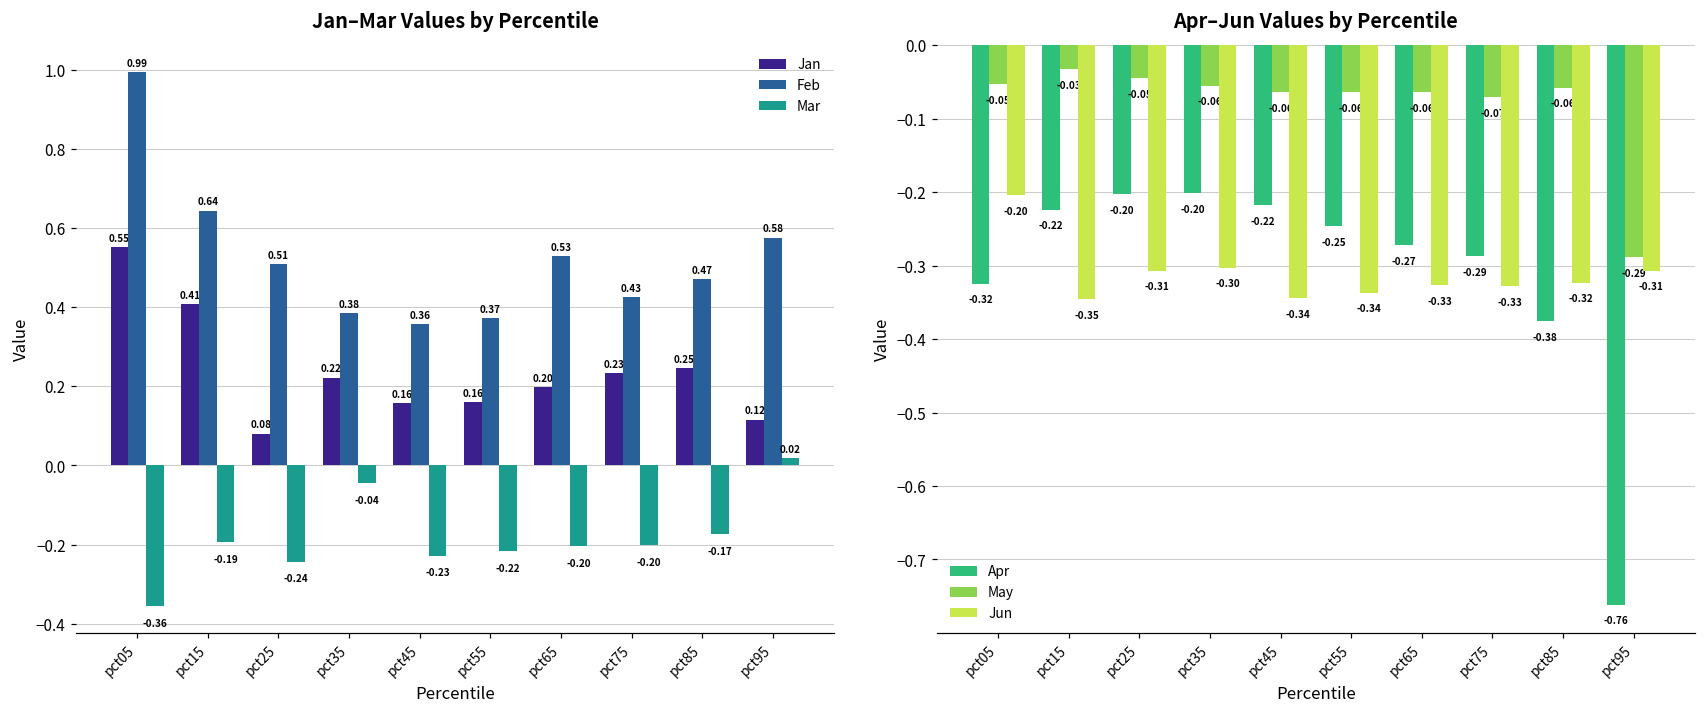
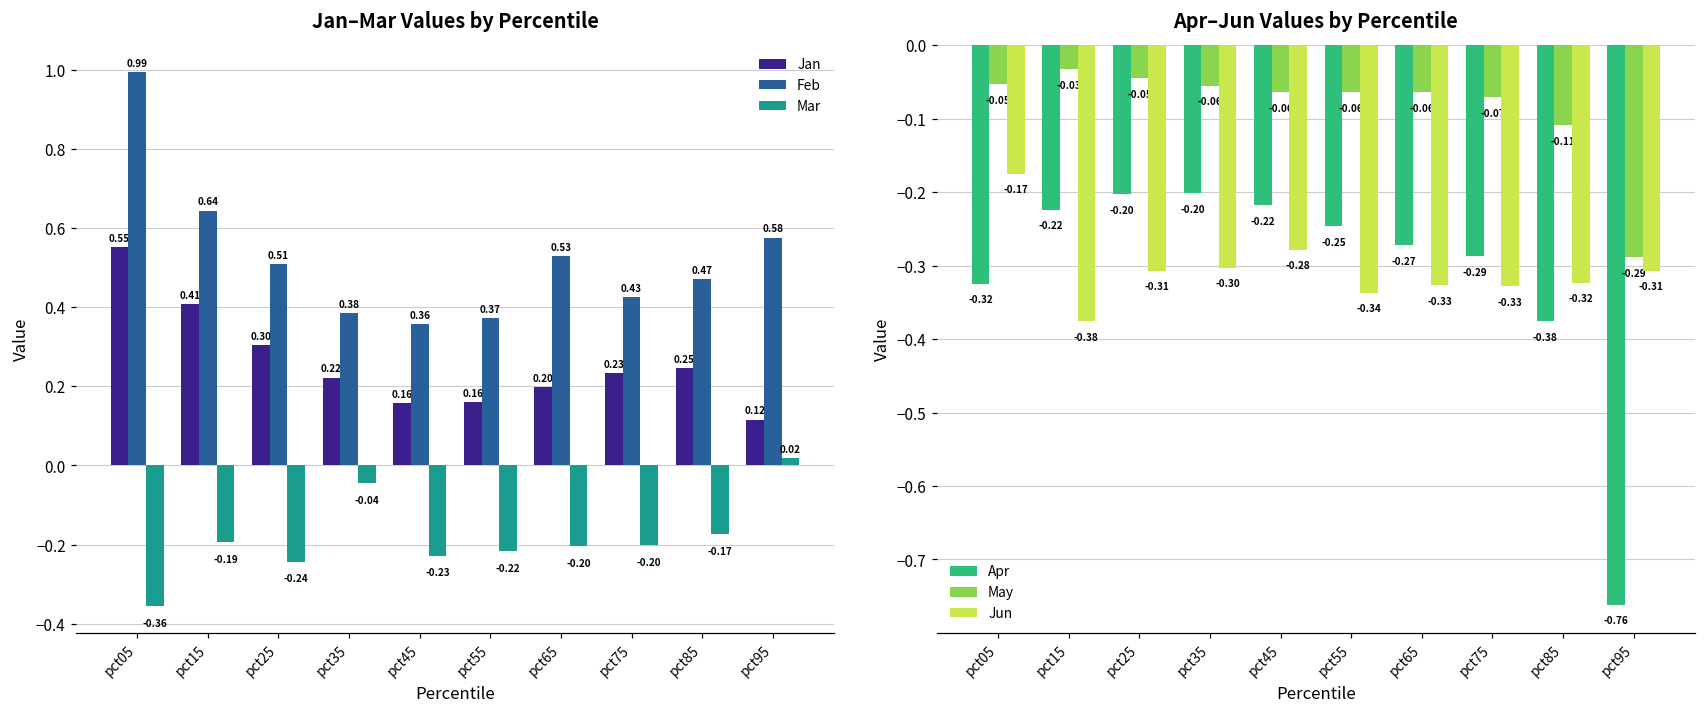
Jan–Mar Values by Percentile, Jan, pct25: 0.08 -> 0.30
Apr–Jun Values by Percentile, Jun, pct05: -0.20 -> -0.17
Apr–Jun Values by Percentile, Jun, pct15: -0.35 -> -0.38
Apr–Jun Values by Percentile, Jun, pct45: -0.34 -> -0.28
Apr–Jun Values by Percentile, May, pct85: -0.06 -> -0.11
